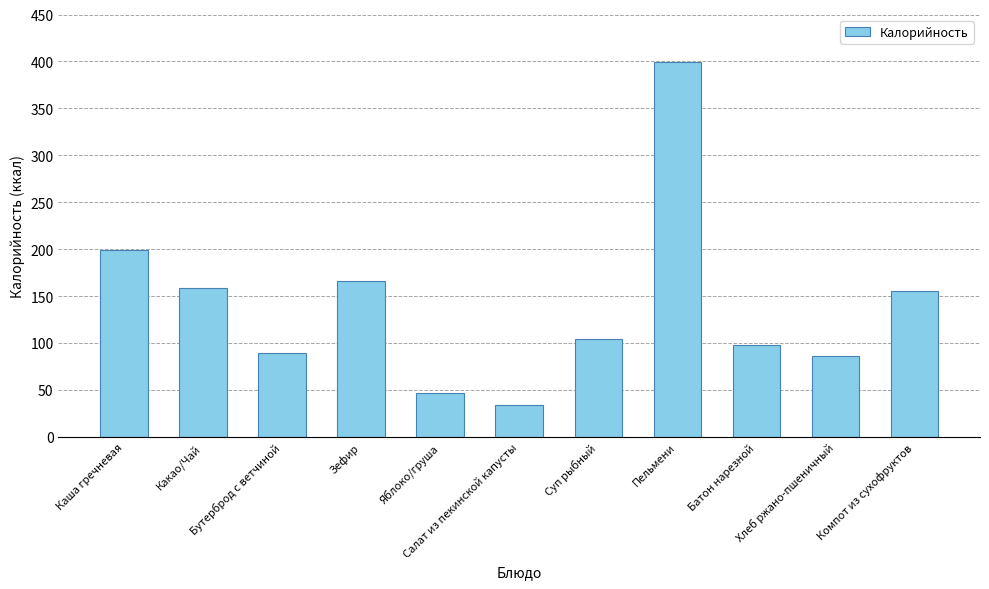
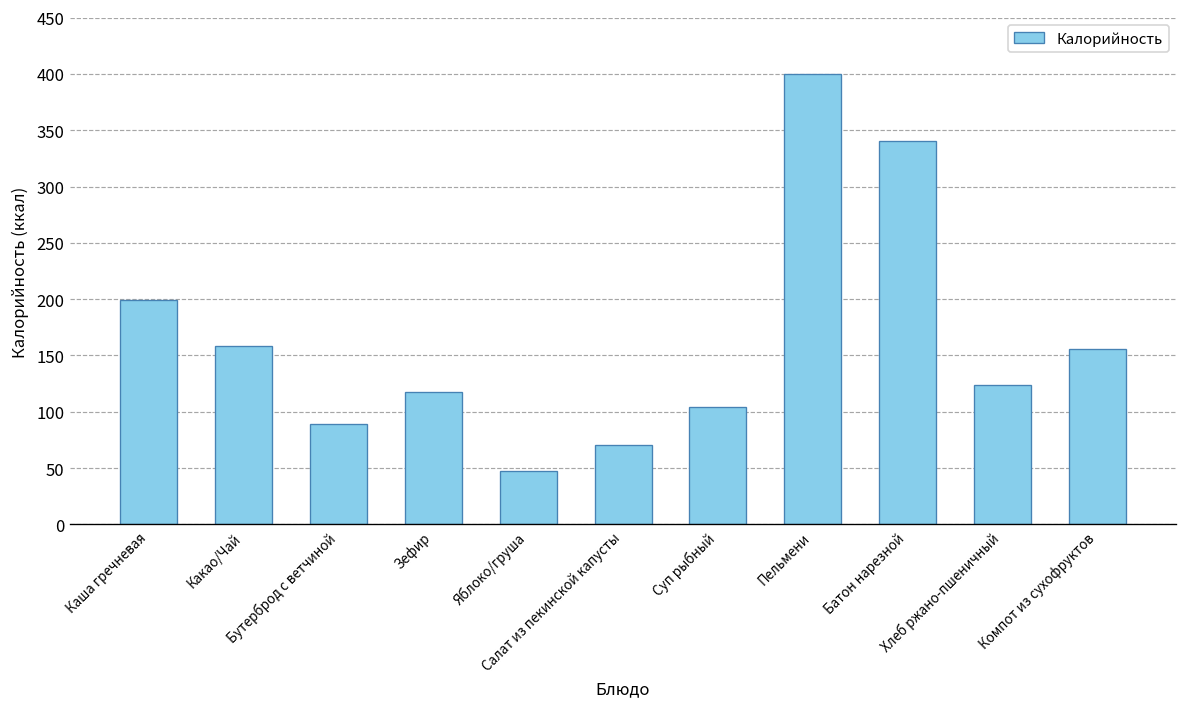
Зефир: 170 -> 120
Салат из пекинской капусты: 30 -> 70
Батон нарезной: 100 -> 340
Хлеб ржано-пшеничный: 90 -> 120
